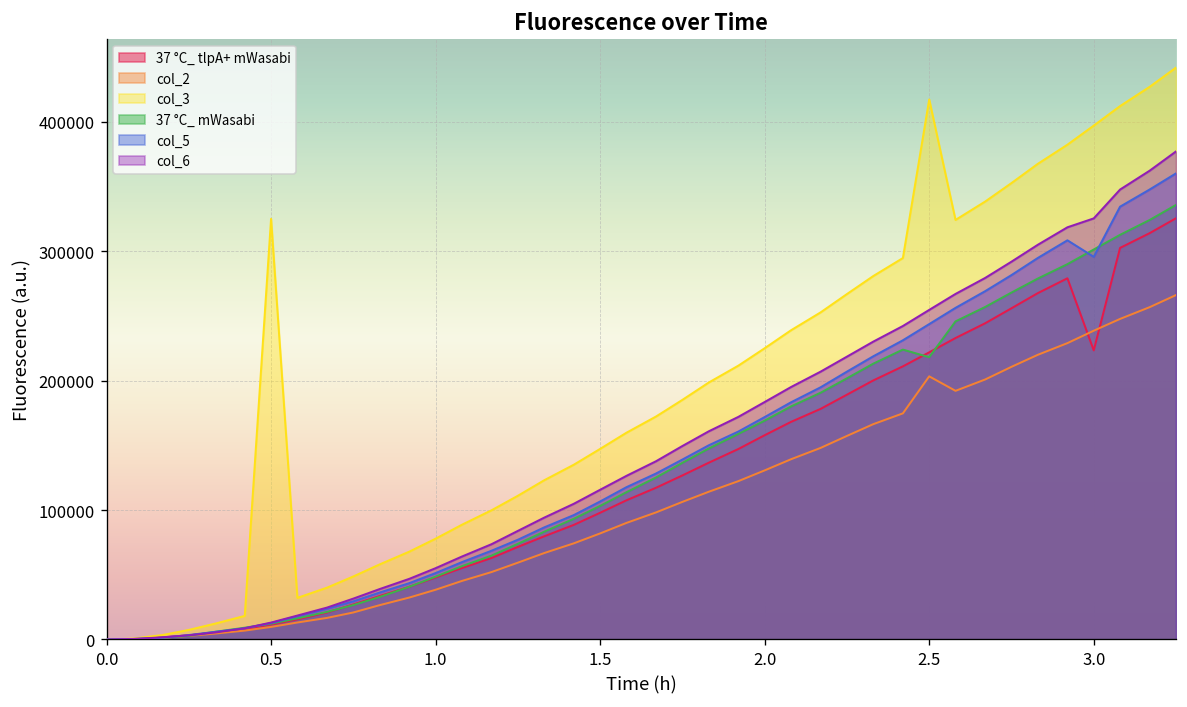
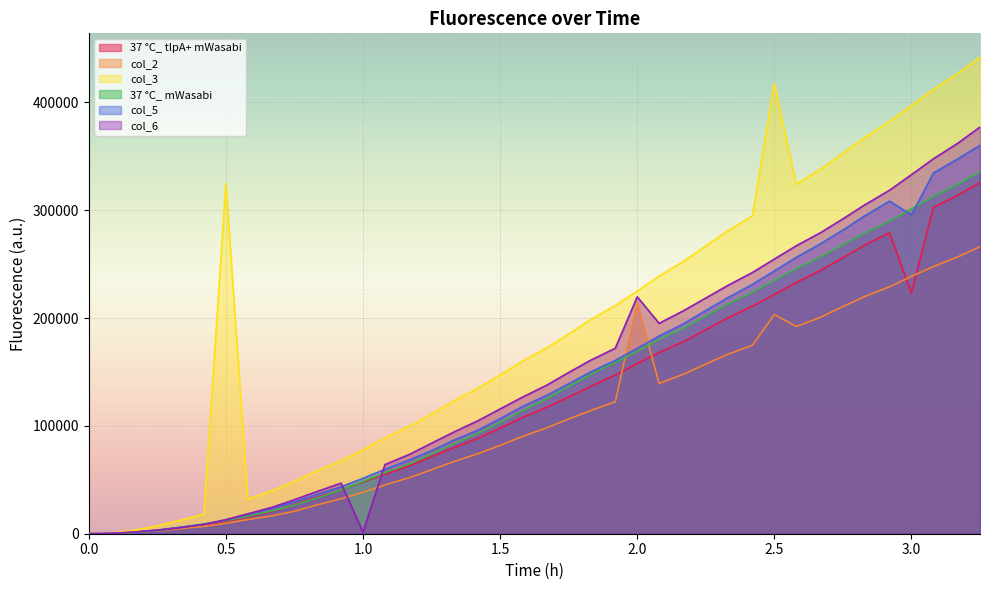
col_6, 1.0: 55000 -> 1000
col_2, 2.0: 131000 -> 214000
col_6, 2.0: 184000 -> 220000
37 °C_ mWasabi, 2.5: 218000 -> 235000
col_6, 3.0: 325000 -> 333000
